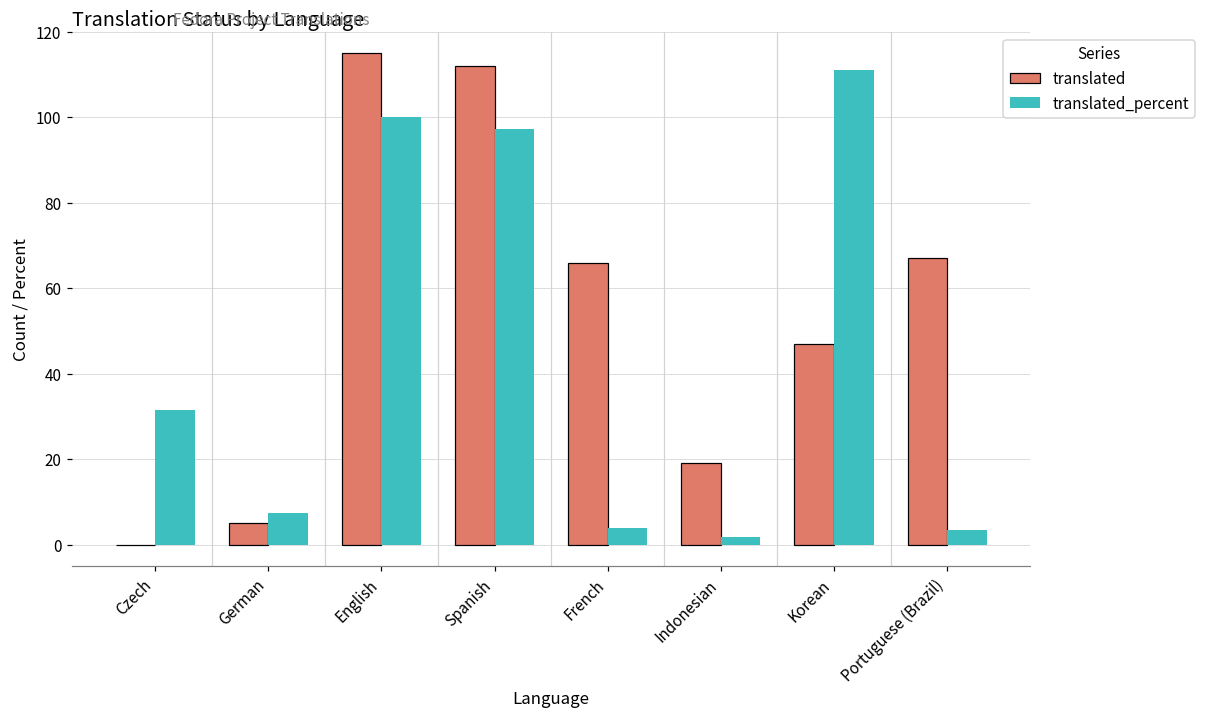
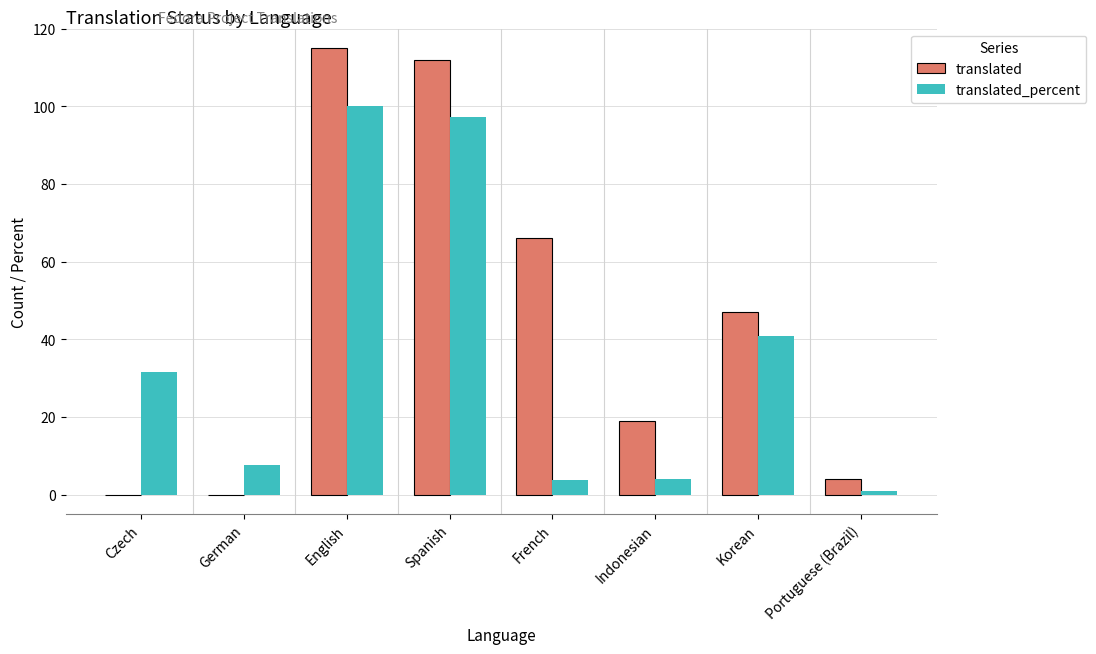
translated, German: 5 -> 0
translated_percent, Indonesian: 2 -> 4
translated_percent, Korean: 111 -> 41
translated, Portuguese (Brazil): 67 -> 4
translated_percent, Portuguese (Brazil): 3 -> 1
